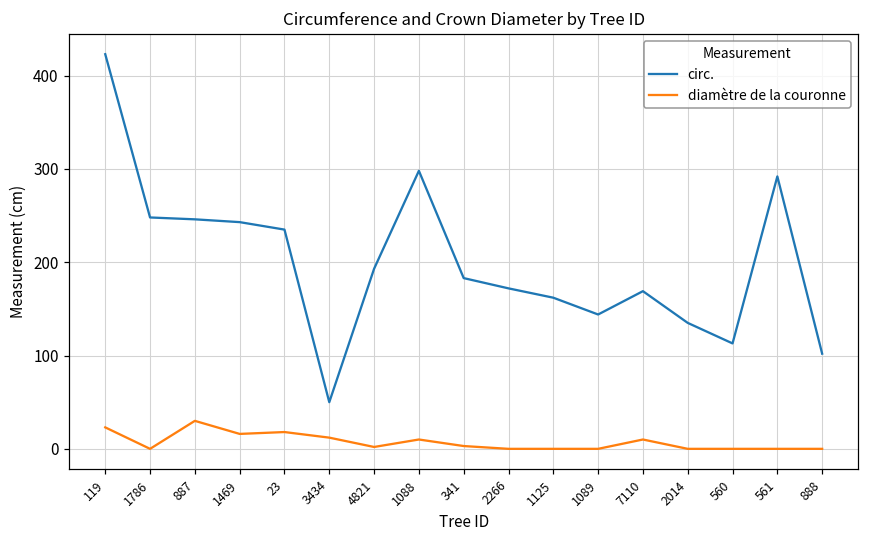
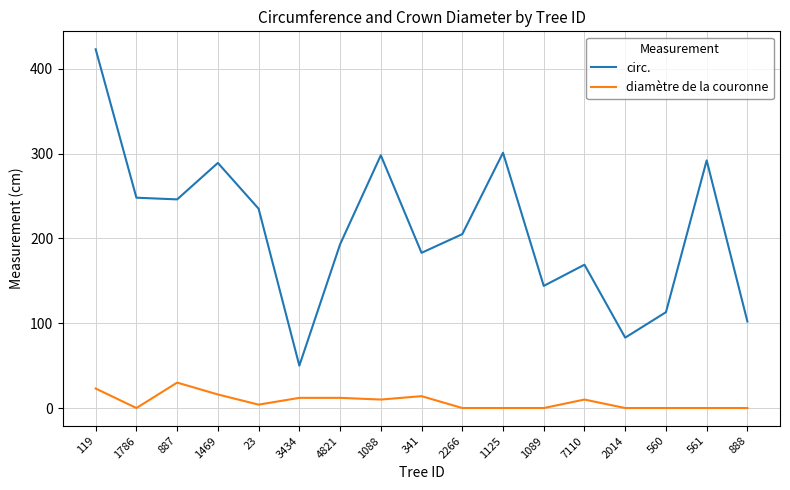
circ., 1469: 240 -> 290
diamètre de la couronne, 23: 20 -> 0
diamètre de la couronne, 4821: 0 -> 10
diamètre de la couronne, 341: 0 -> 10
circ., 2266: 170 -> 210
circ., 1125: 160 -> 300
circ., 2014: 140 -> 80
